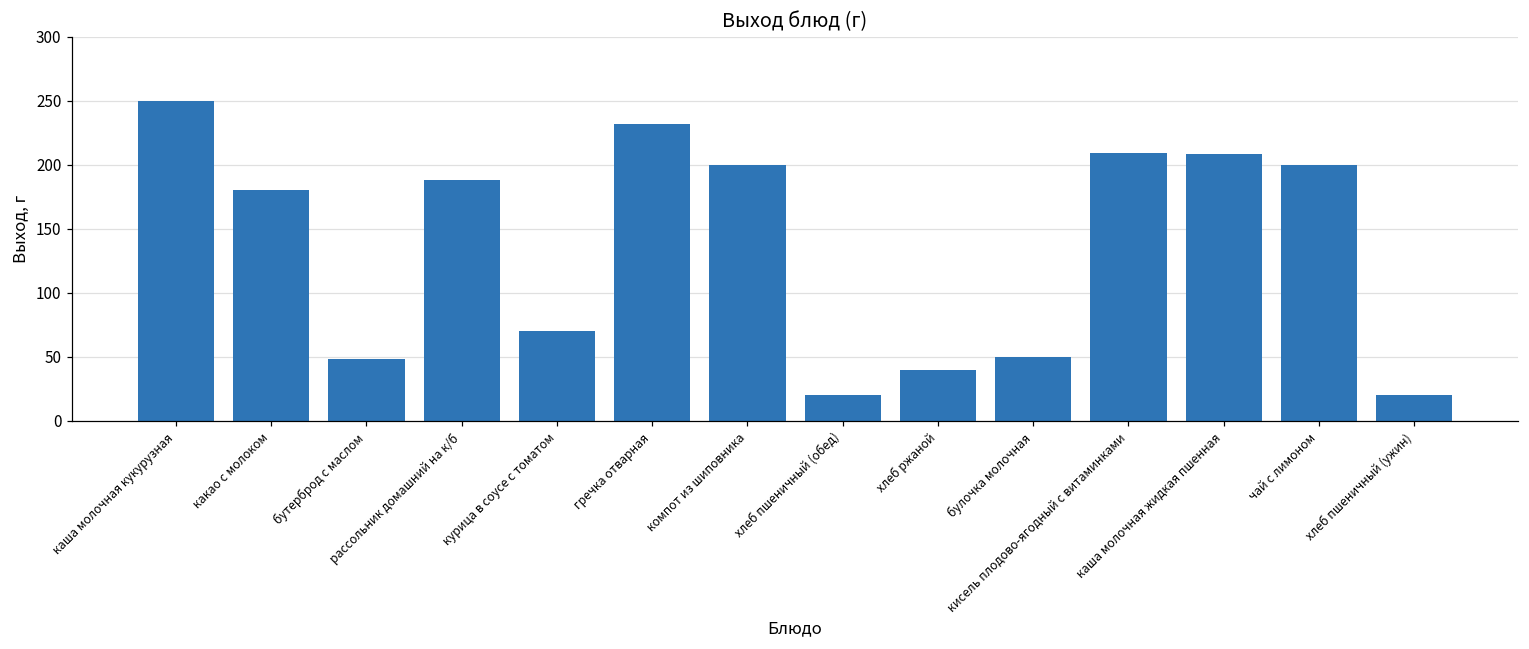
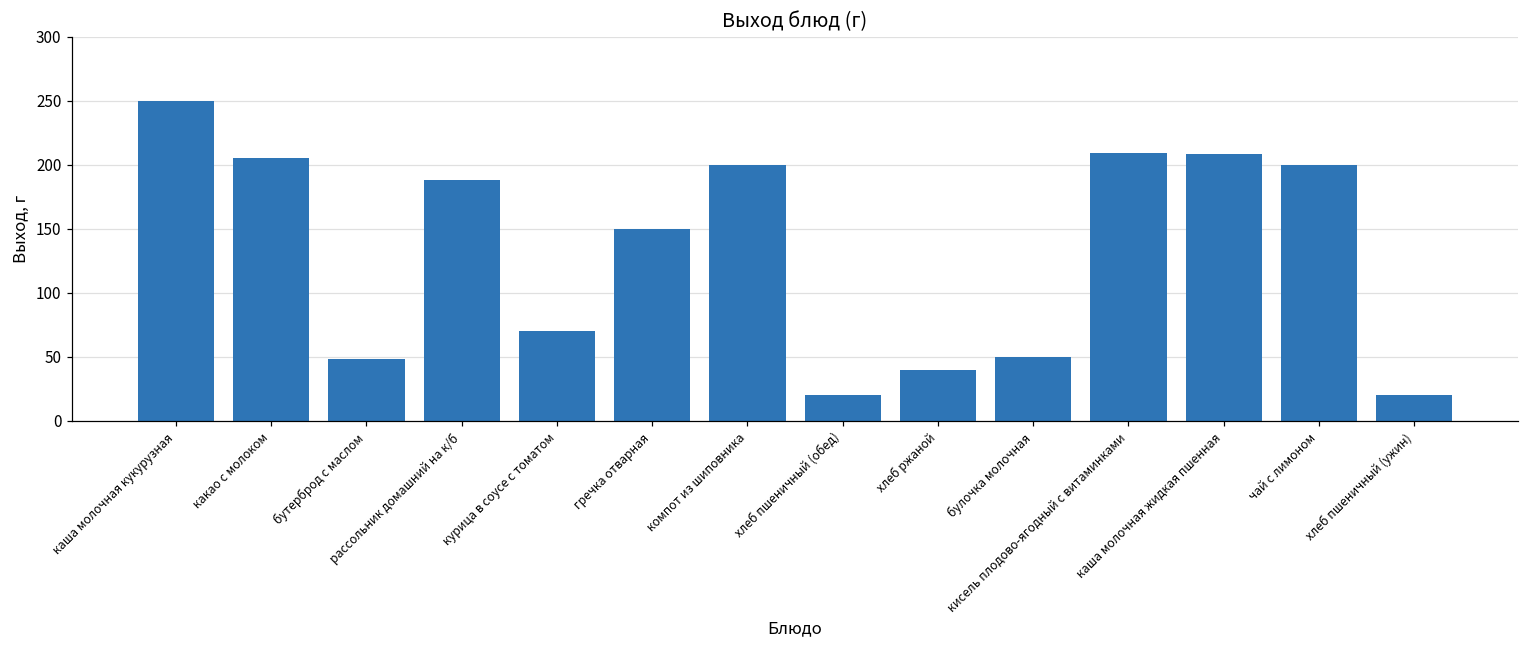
какао с молоком: 180 -> 205
гречка отварная: 232 -> 150
